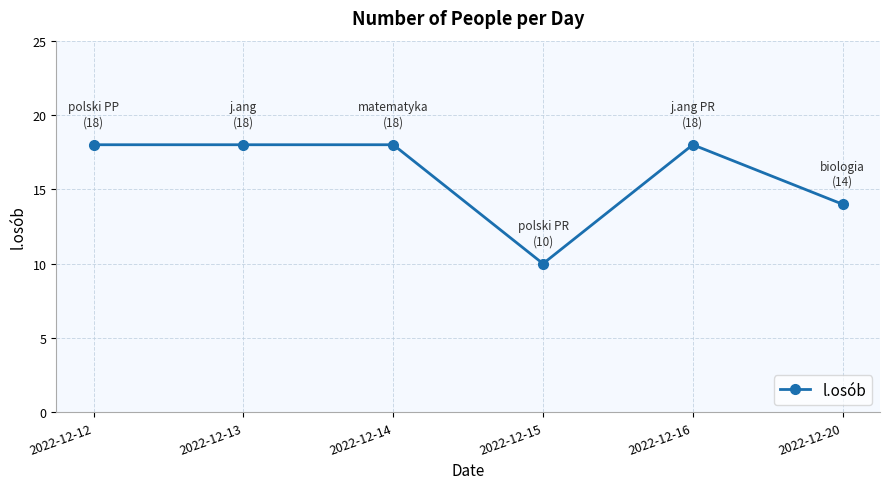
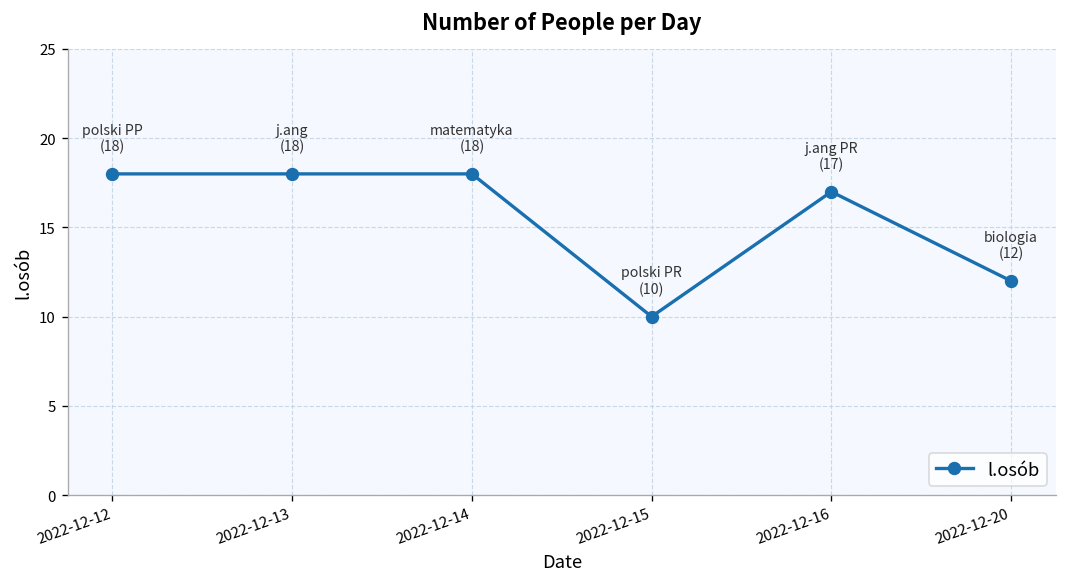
2022-12-16: (18) -> (17)
2022-12-20: (14) -> (12)
